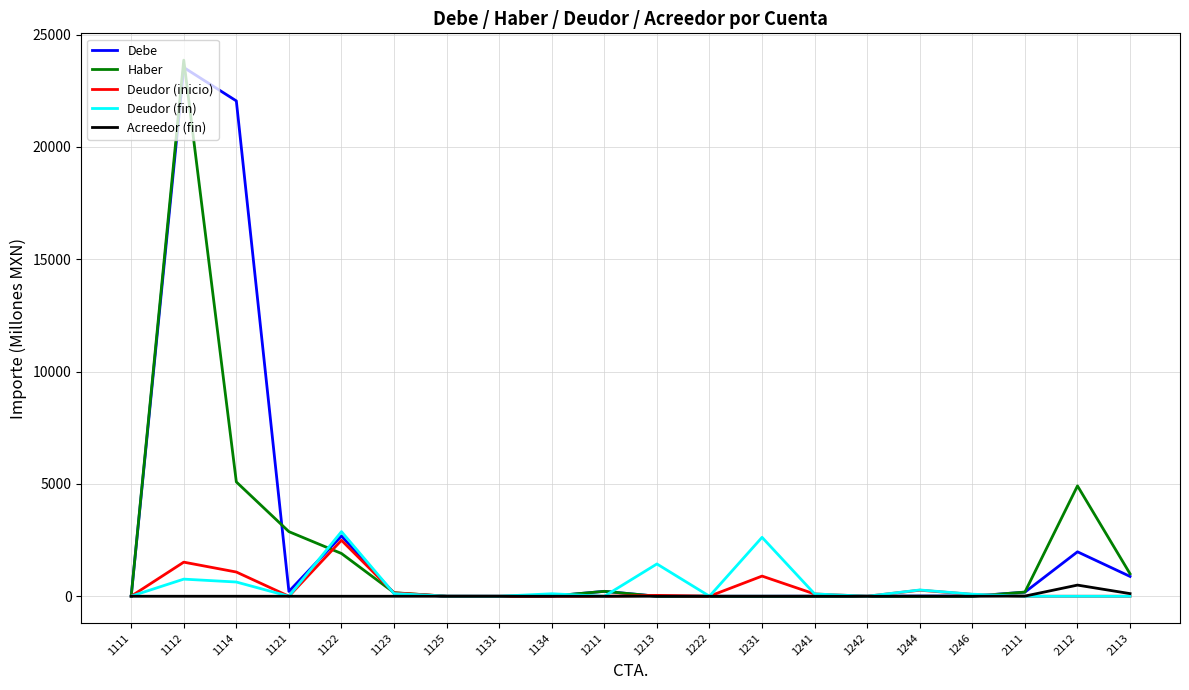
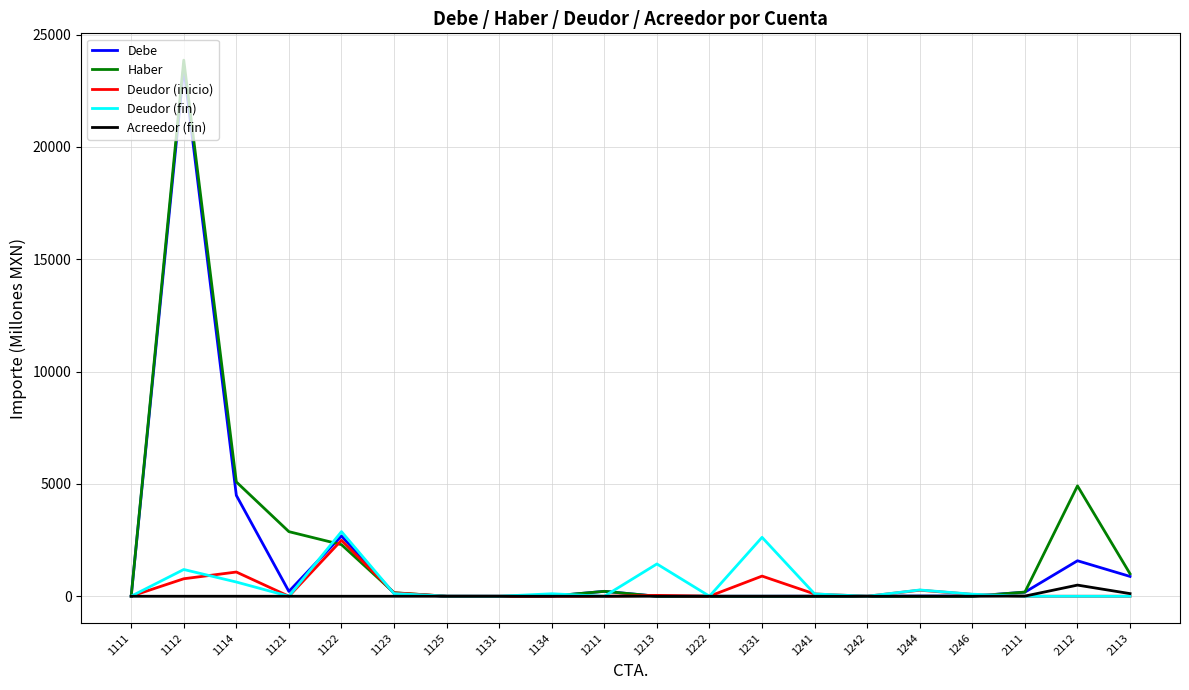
Deudor (inicio), 1112: 1500 -> 800
Deudor (fin), 1112: 800 -> 1200
Debe, 1114: 22100 -> 4500
Haber, 1122: 1900 -> 2300
Debe, 2112: 2000 -> 1600
